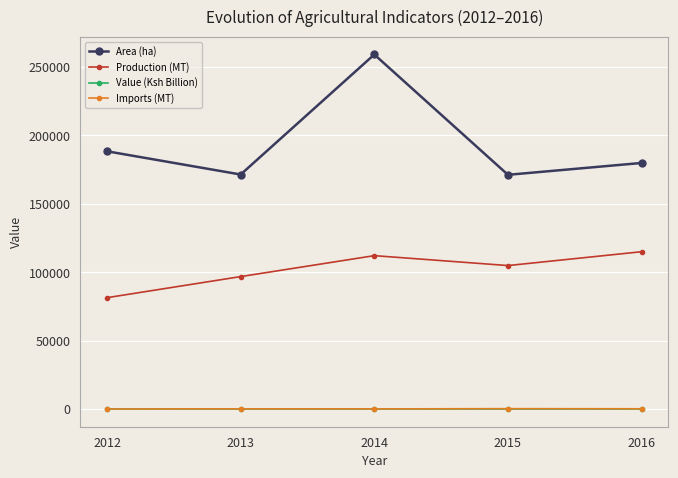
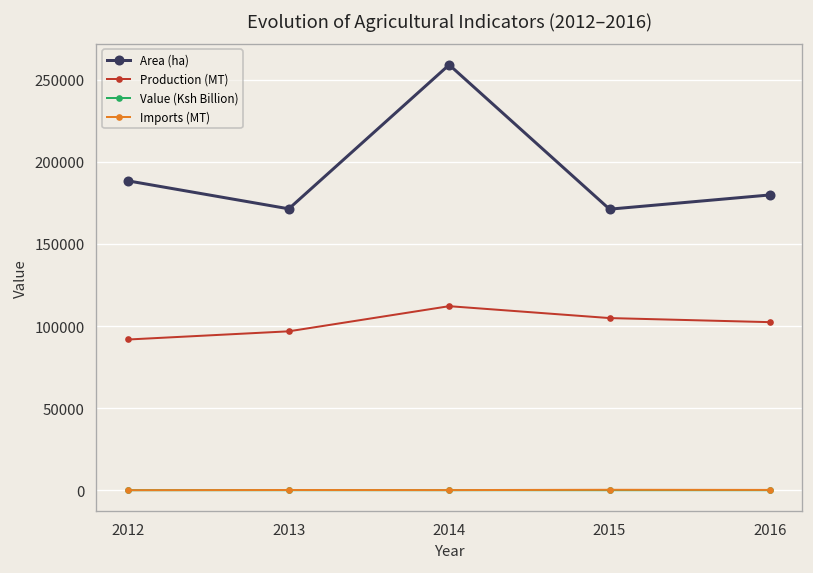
Production (MT), 2012: 81000 -> 92000
Production (MT), 2016: 115000 -> 102000
